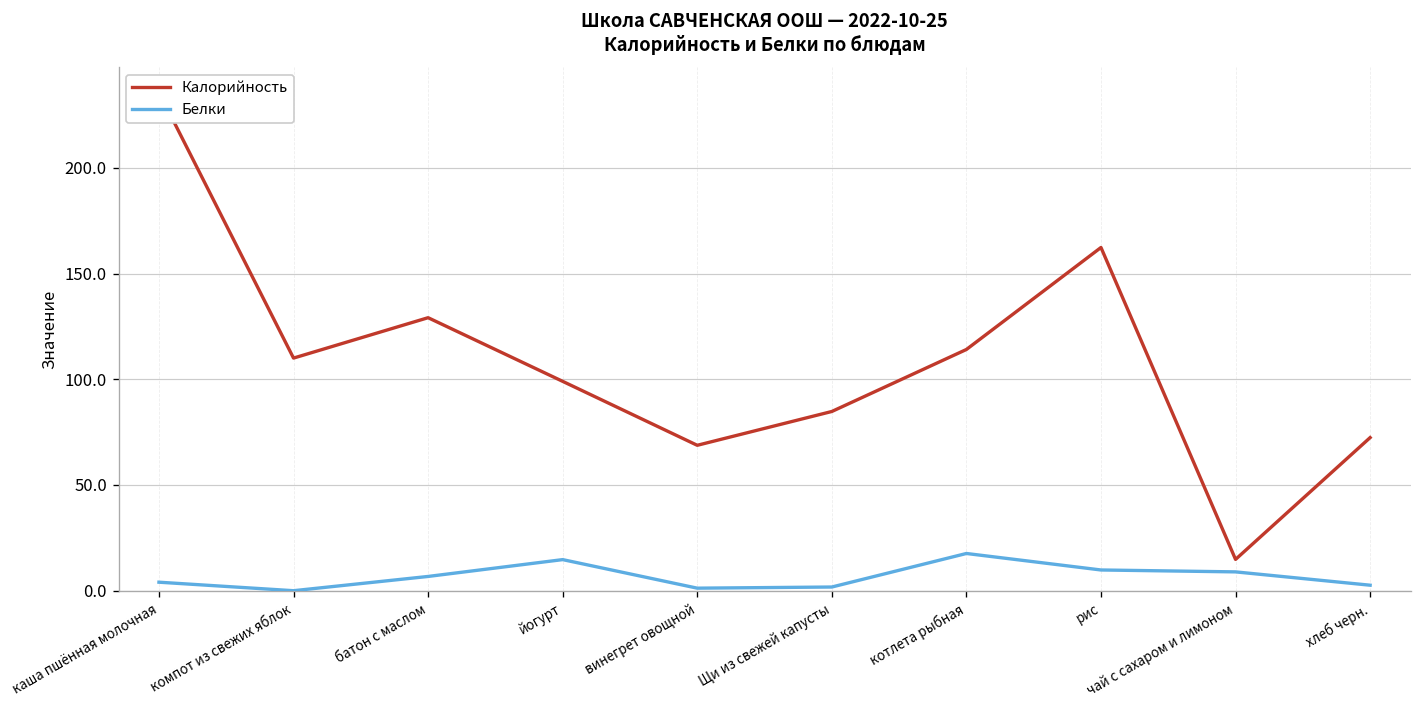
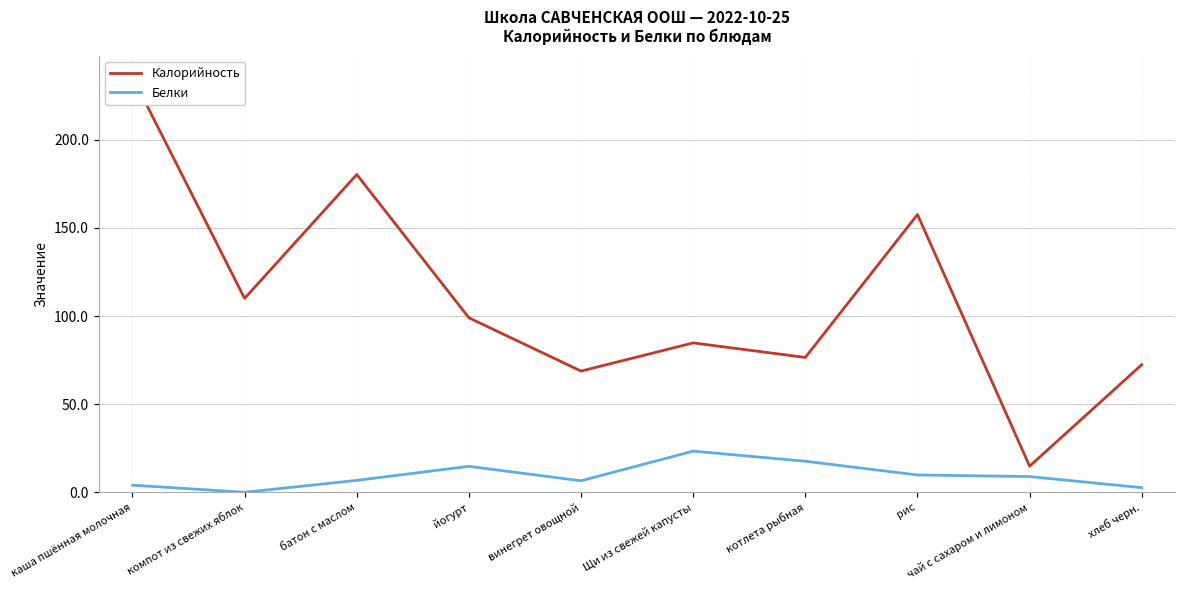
Калорийность, батон с маслом: 129 -> 180
Белки, винегрет овощной: 1 -> 7
Белки, Щи из свежей капусты: 2 -> 23
Калорийность, котлета рыбная: 114 -> 77
Калорийность, рис: 162 -> 158
